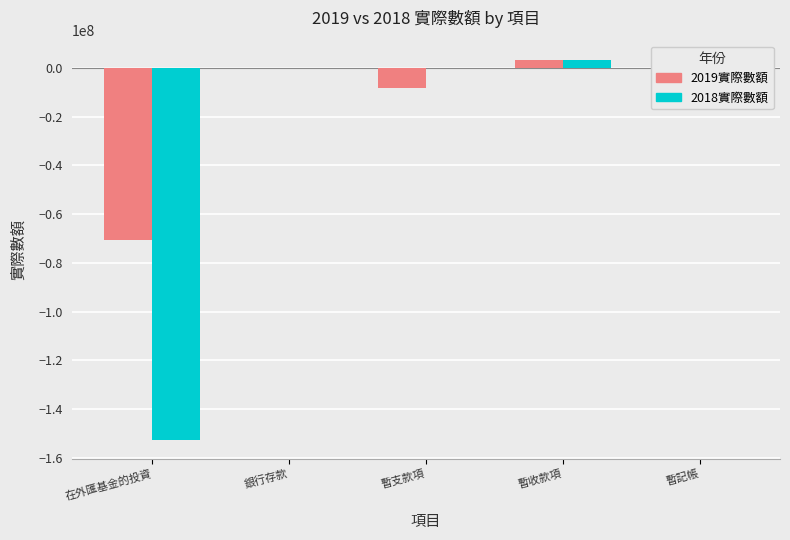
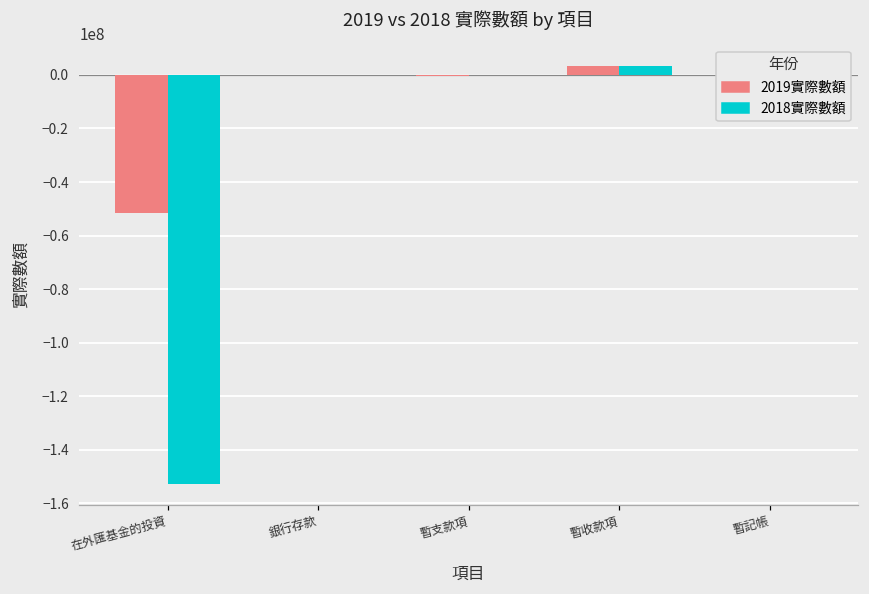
2019實際數額, 在外匯基金的投資: -71000000 -> -52000000
2019實際數額, 暫支款項: -8000000 -> 0
